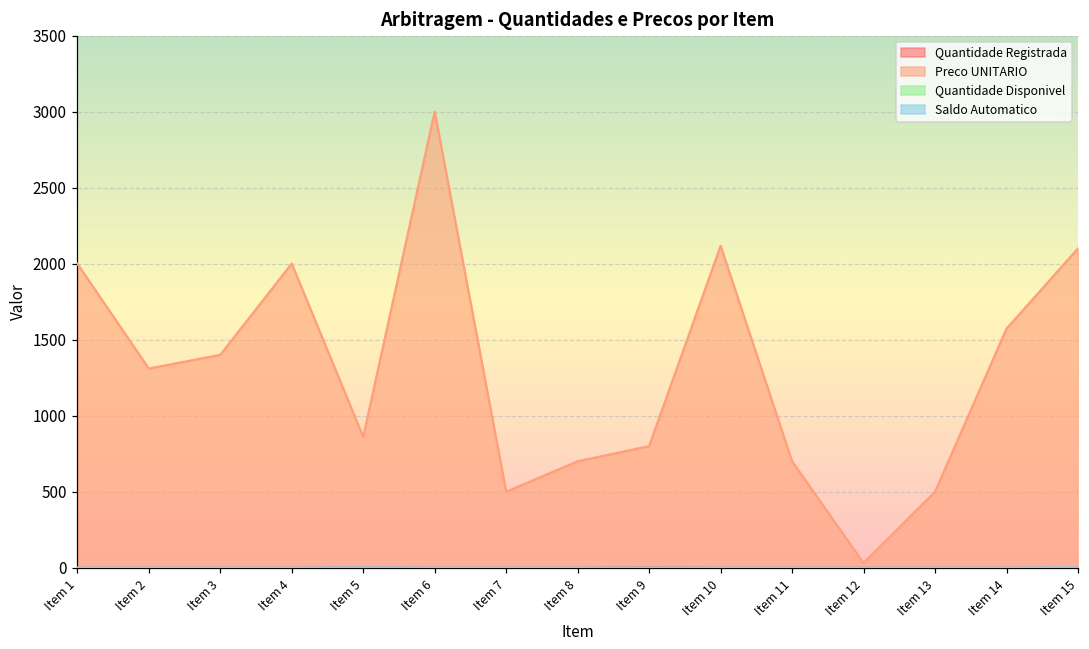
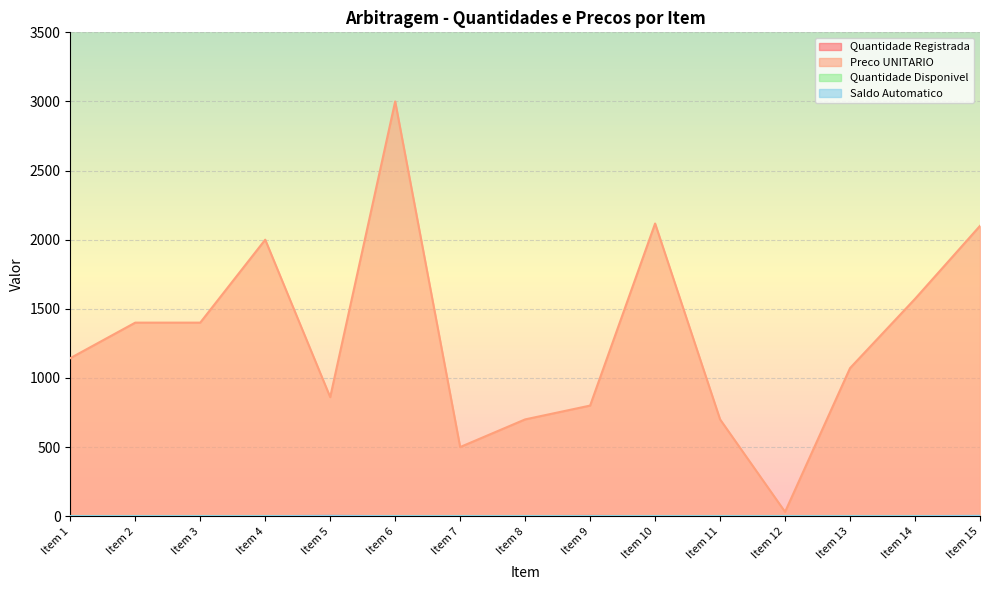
Preco UNITARIO, Item 1: 2000 -> 1140
Preco UNITARIO, Item 2: 1310 -> 1400
Preco UNITARIO, Item 13: 500 -> 1070
